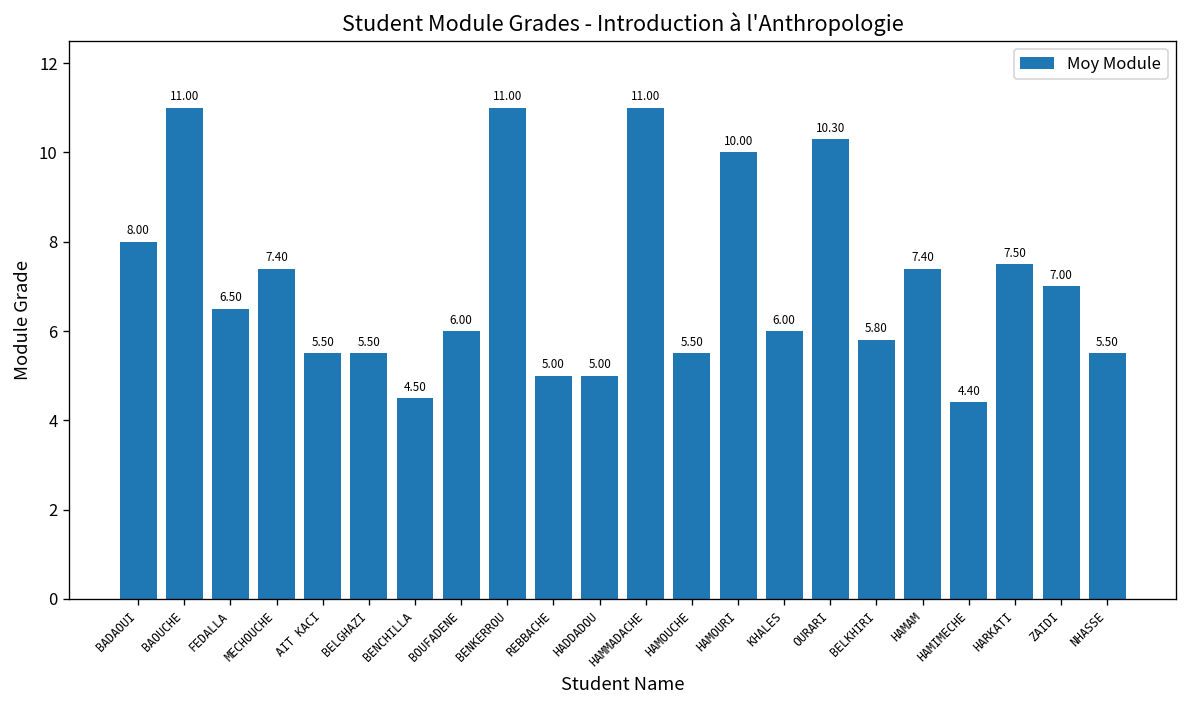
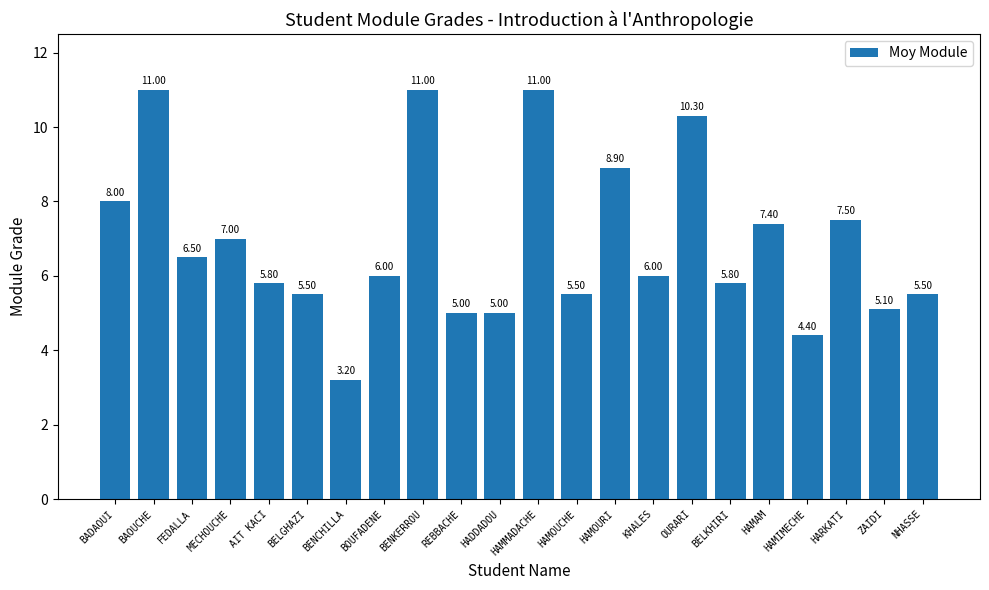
MECHOUCHE: 7.40 -> 7.00
AIT KACI: 5.50 -> 5.80
BENCHILLA: 4.50 -> 3.20
HAMOURI: 10.00 -> 8.90
ZAIDI: 7.00 -> 5.10
